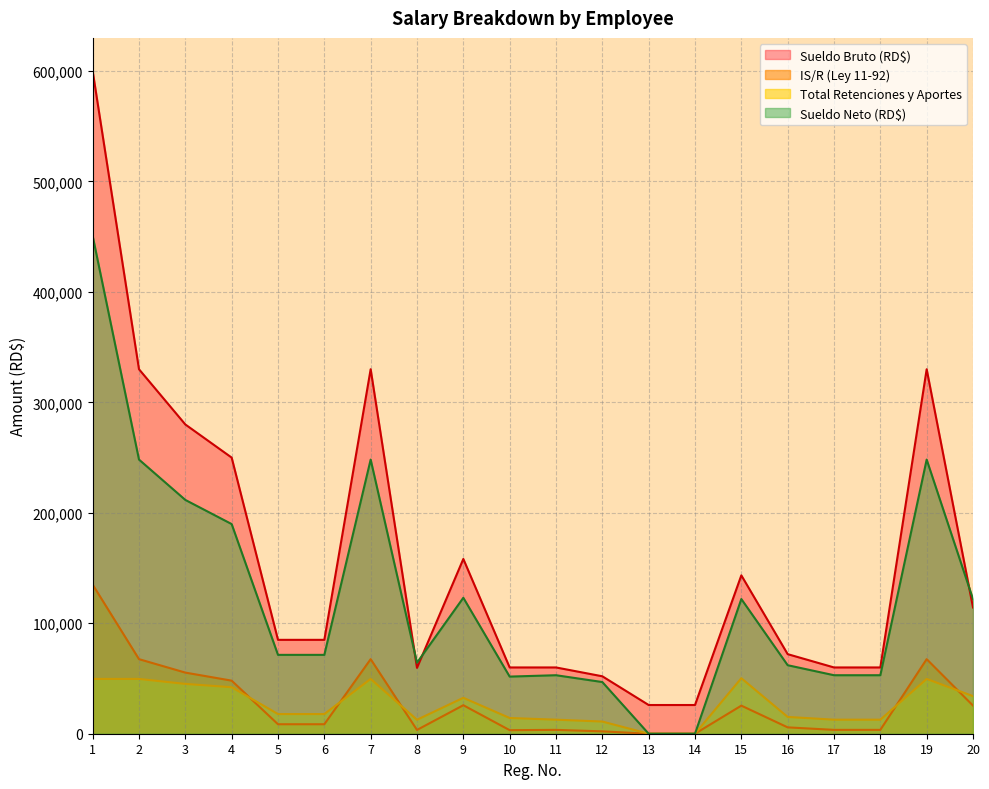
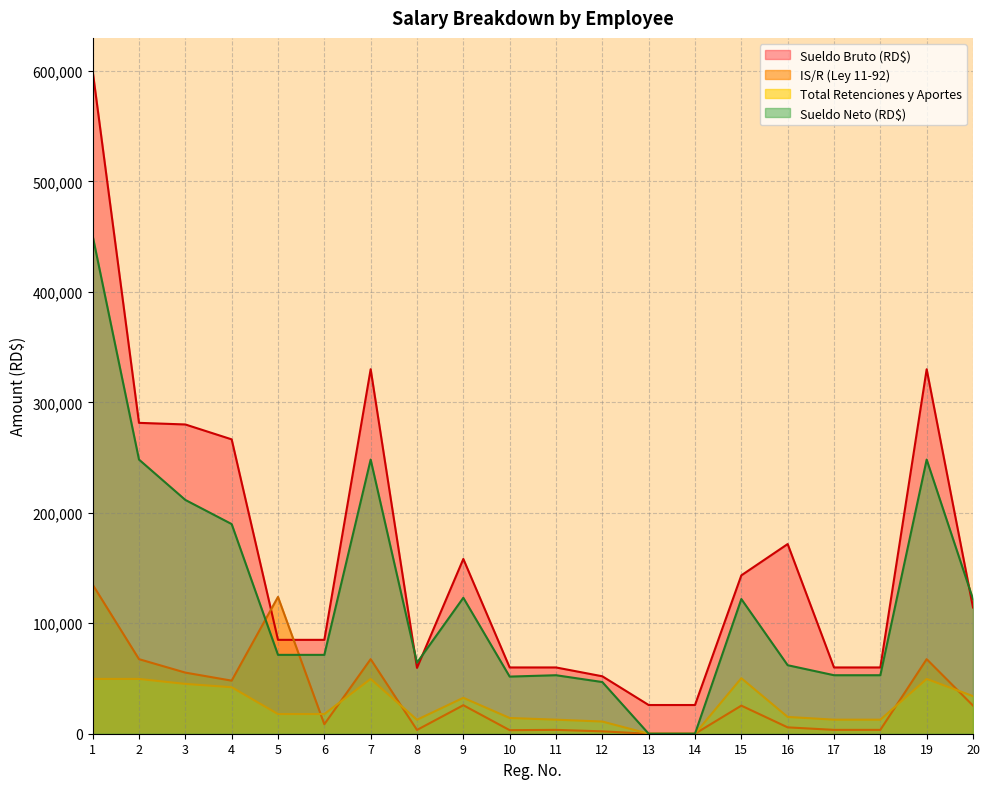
Sueldo Bruto (RD$), 2: 330,000 -> 281,000
Sueldo Bruto (RD$), 4: 250,000 -> 267,000
IS/R (Ley 11-92), 5: 9,000 -> 124,000
Sueldo Bruto (RD$), 16: 72,000 -> 172,000
